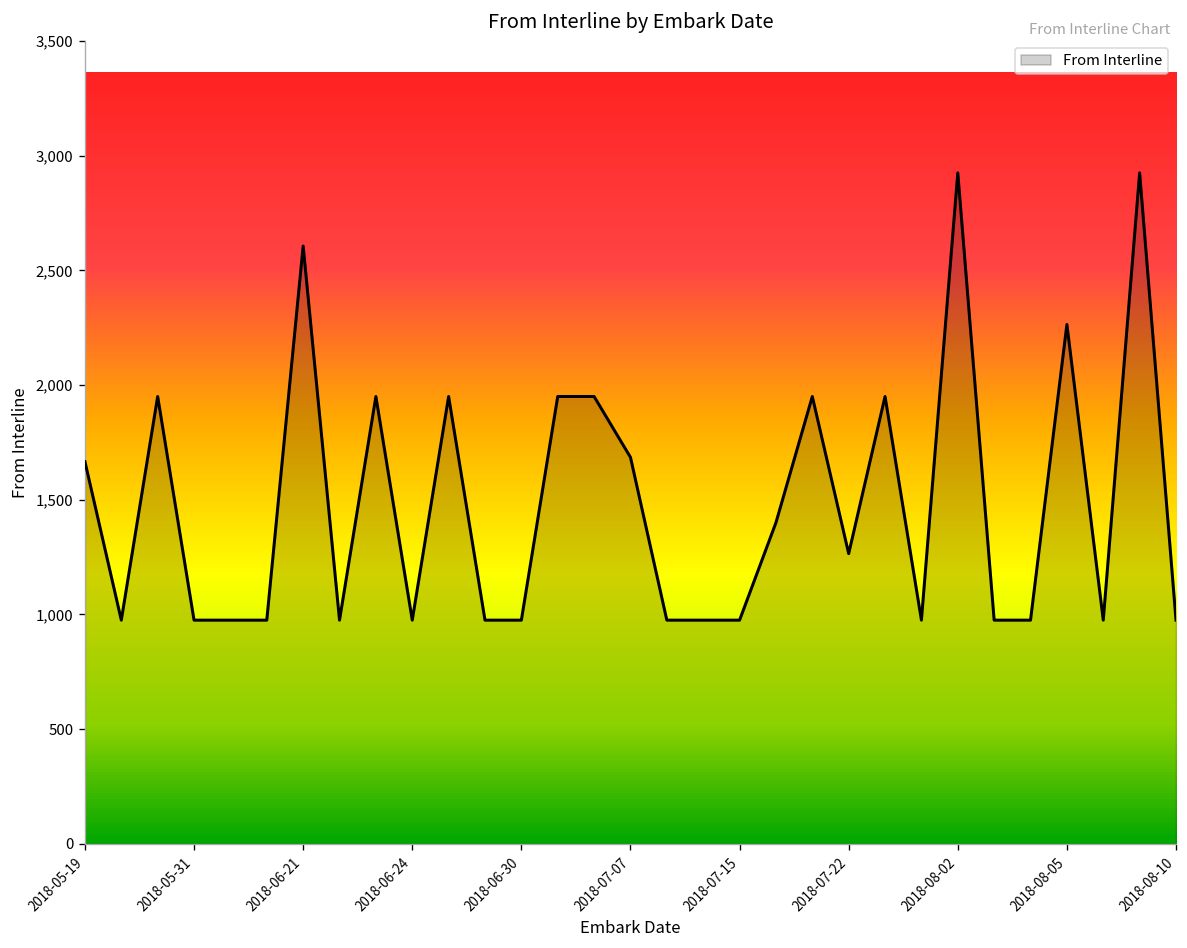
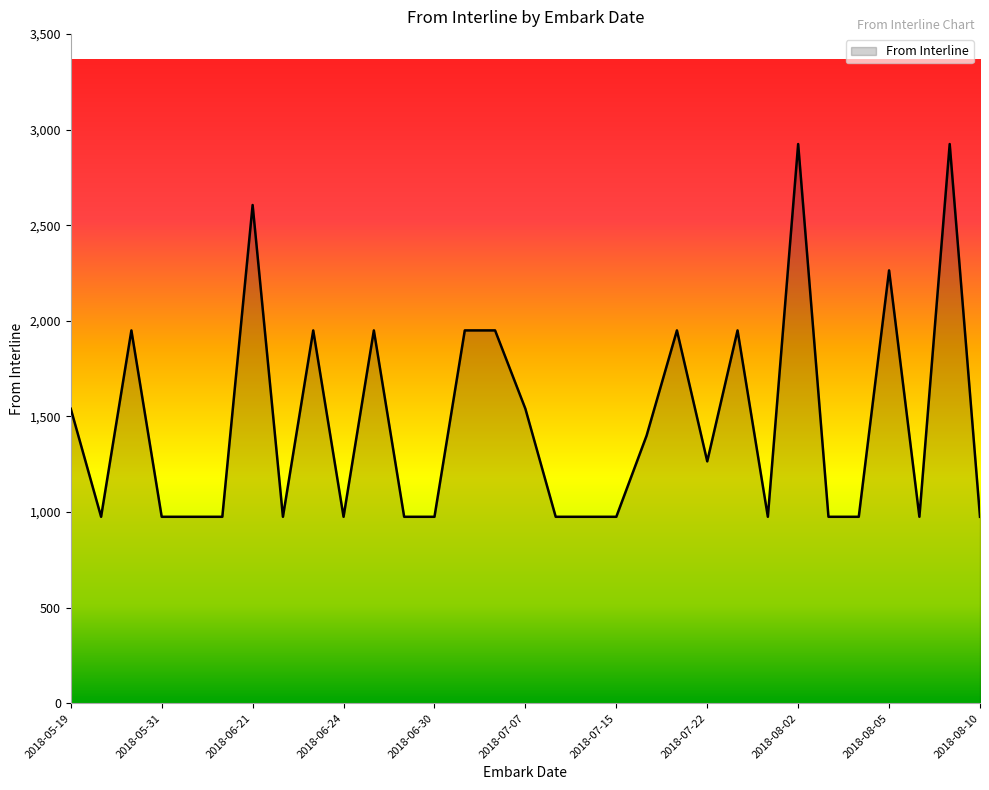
2018-05-19: 1,670 -> 1,540
2018-07-07: 1,690 -> 1,540
